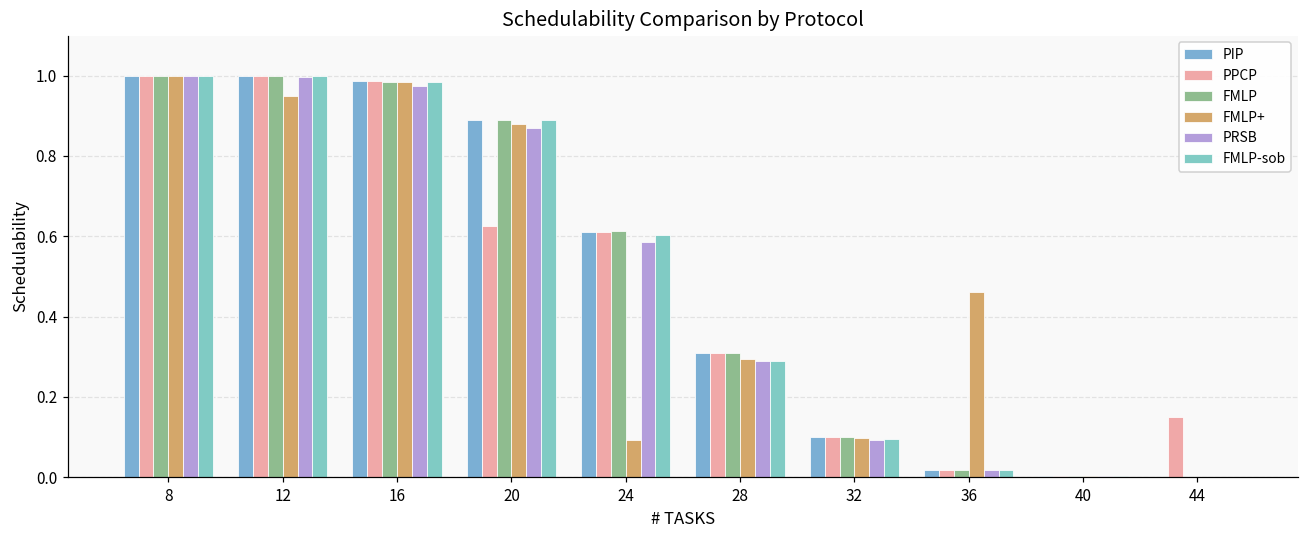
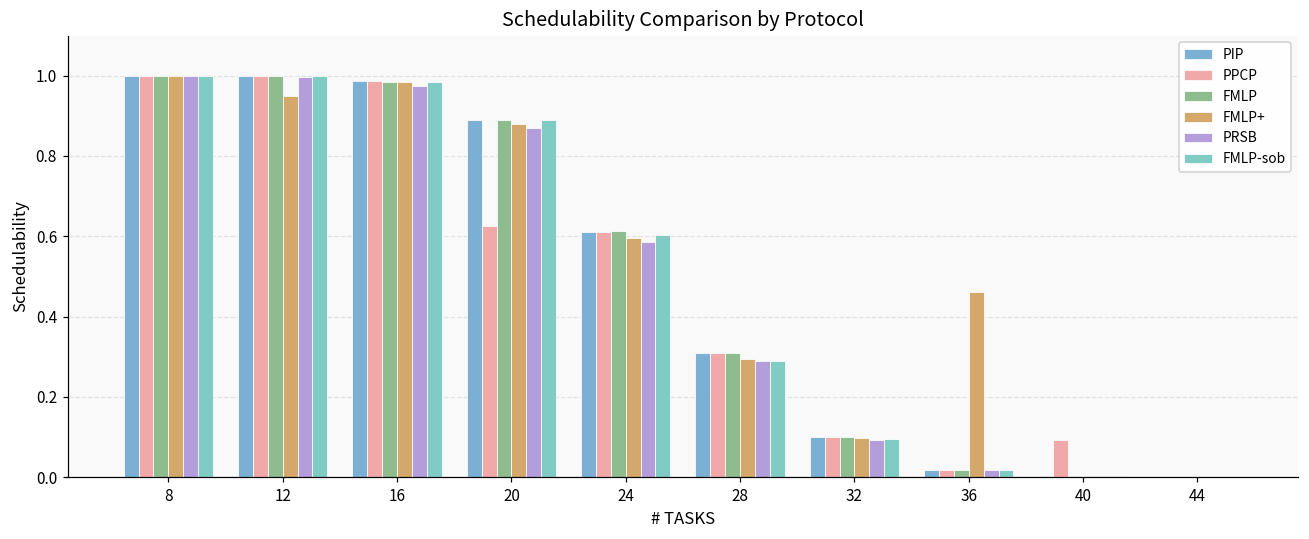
FMLP+, 24: 0.09 -> 0.60
PPCP, 40: 0.00 -> 0.09
PPCP, 44: 0.15 -> 0.00
